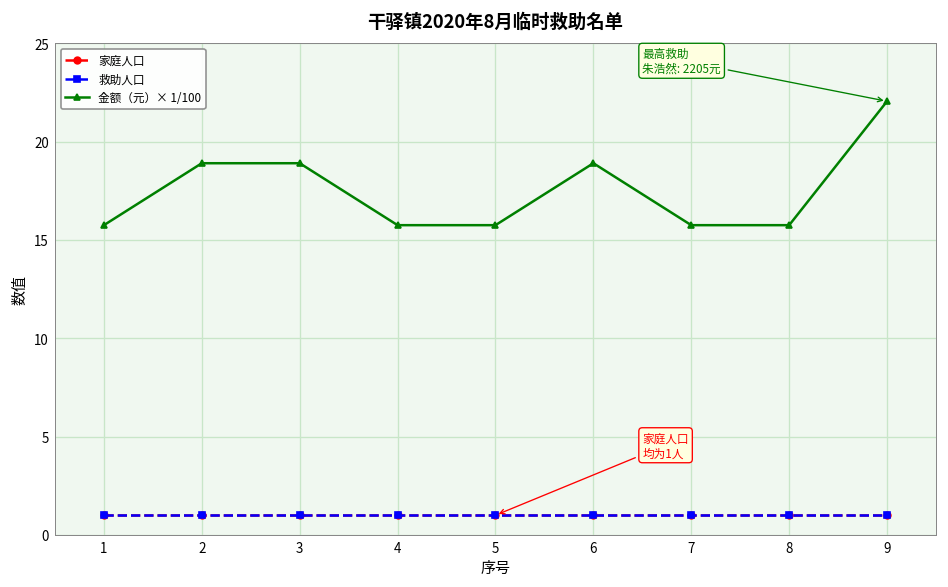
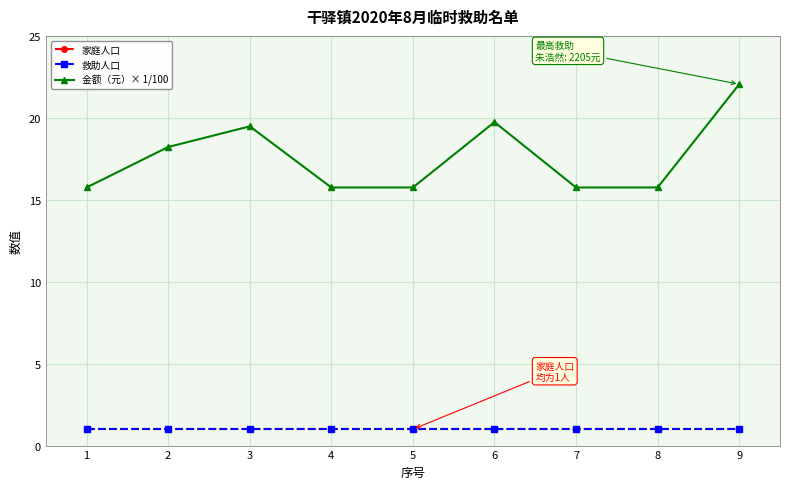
金额（元）× 1/100, 2: 18.9 -> 18.2
金额（元）× 1/100, 3: 18.9 -> 19.5
金额（元）× 1/100, 6: 18.9 -> 19.7
